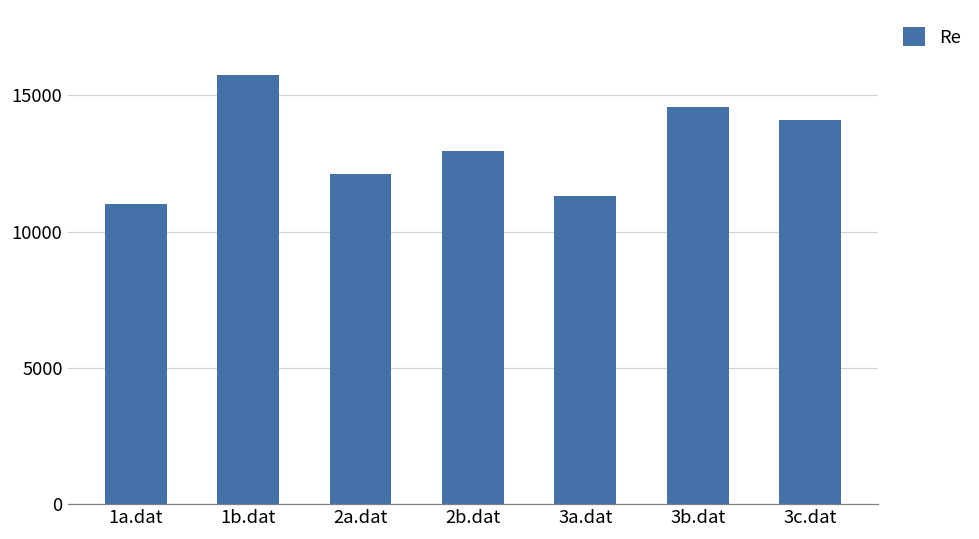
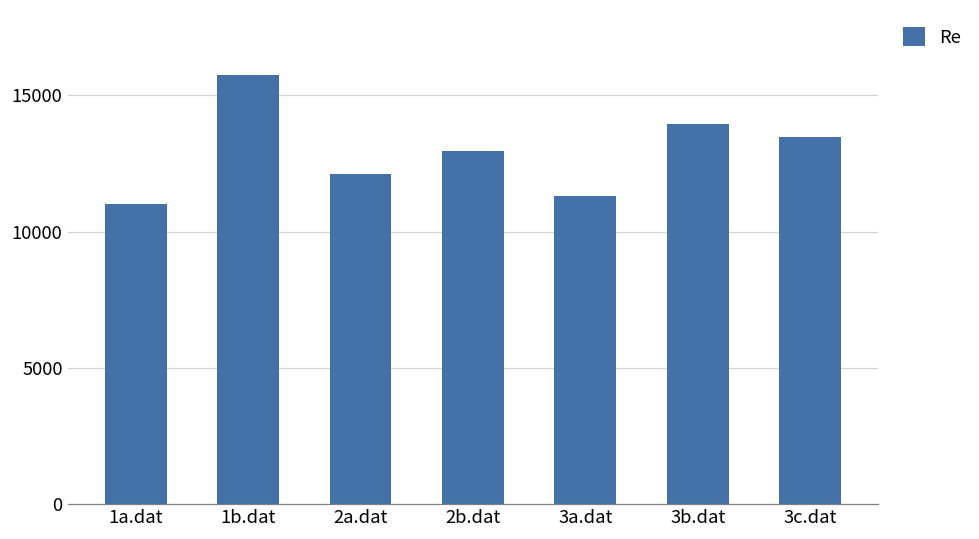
3b.dat: 14600 -> 13900
3c.dat: 14100 -> 13500
